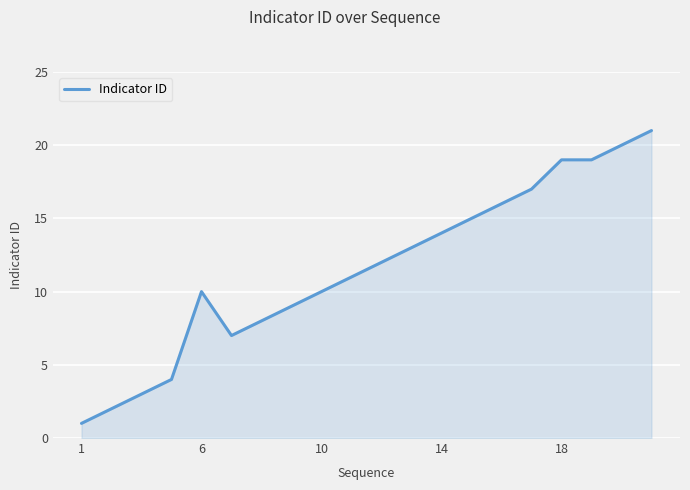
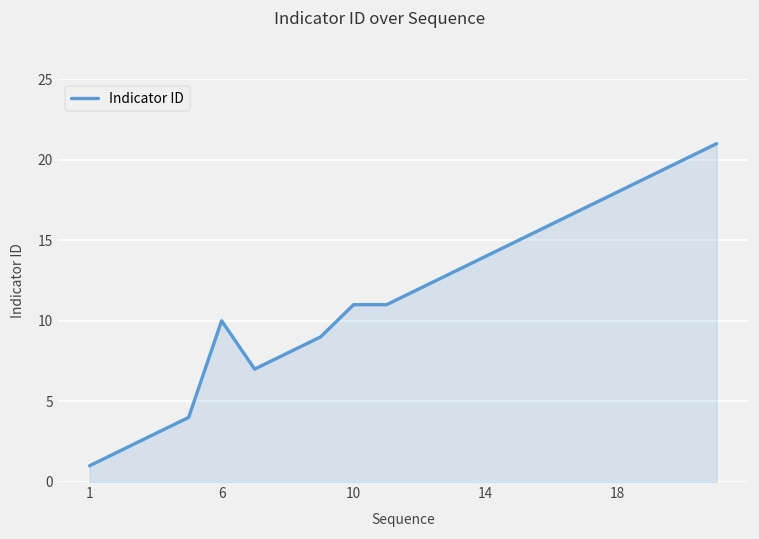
10: 10 -> 11
18: 19 -> 18
